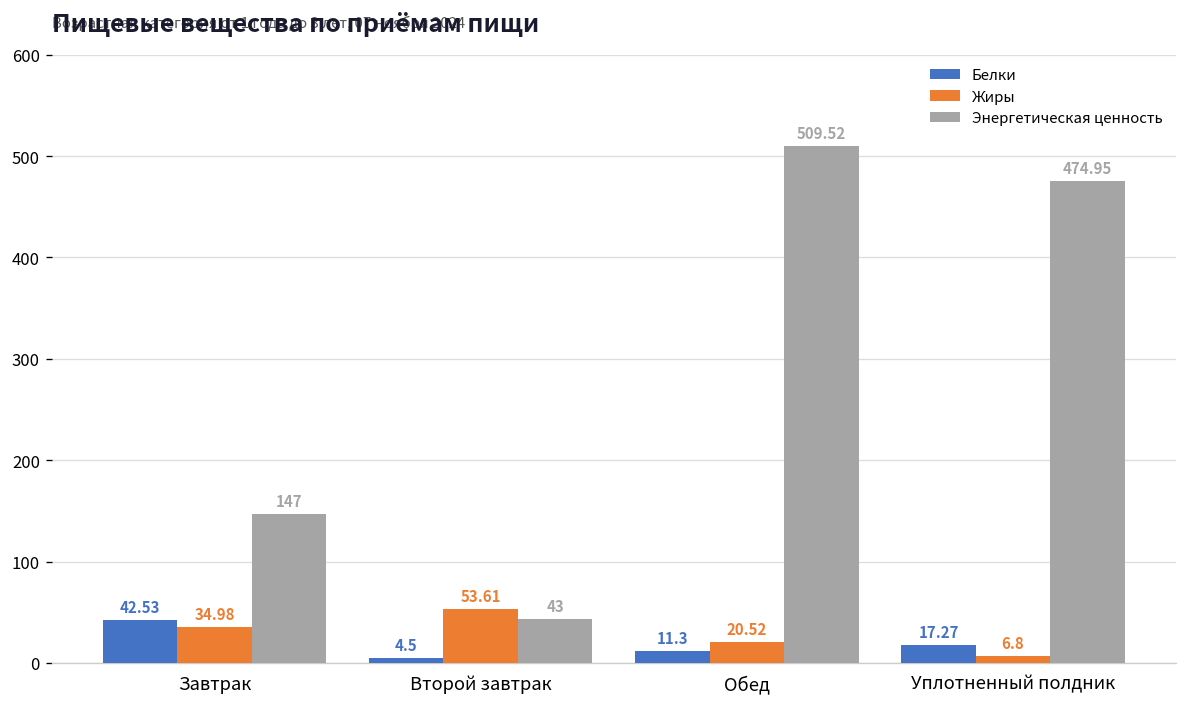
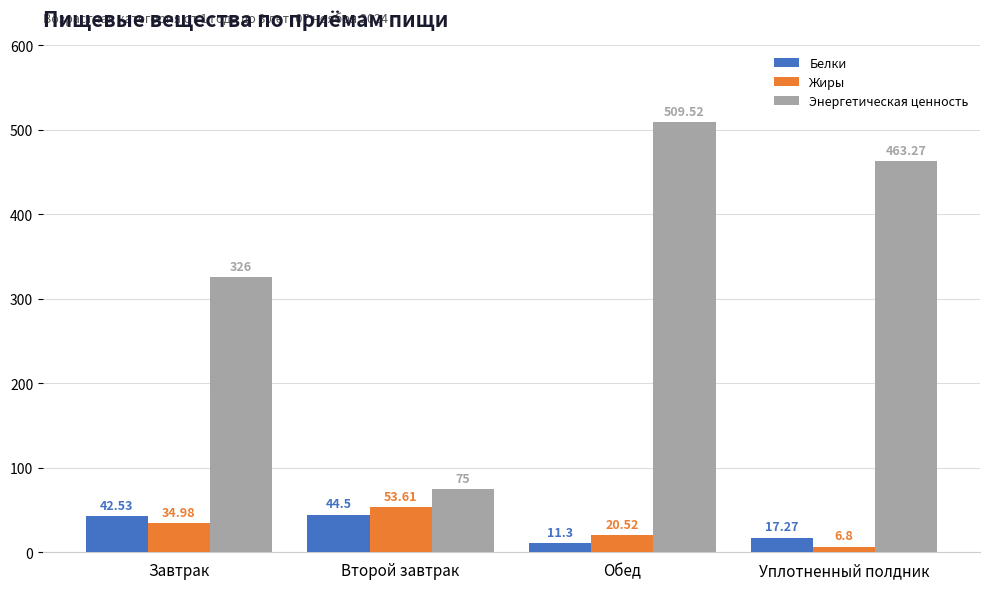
Энергетическая ценность, Завтрак: 147 -> 326
Белки, Второй завтрак: 4.5 -> 44.5
Энергетическая ценность, Второй завтрак: 43 -> 75
Энергетическая ценность, Уплотненный полдник: 474.95 -> 463.27
